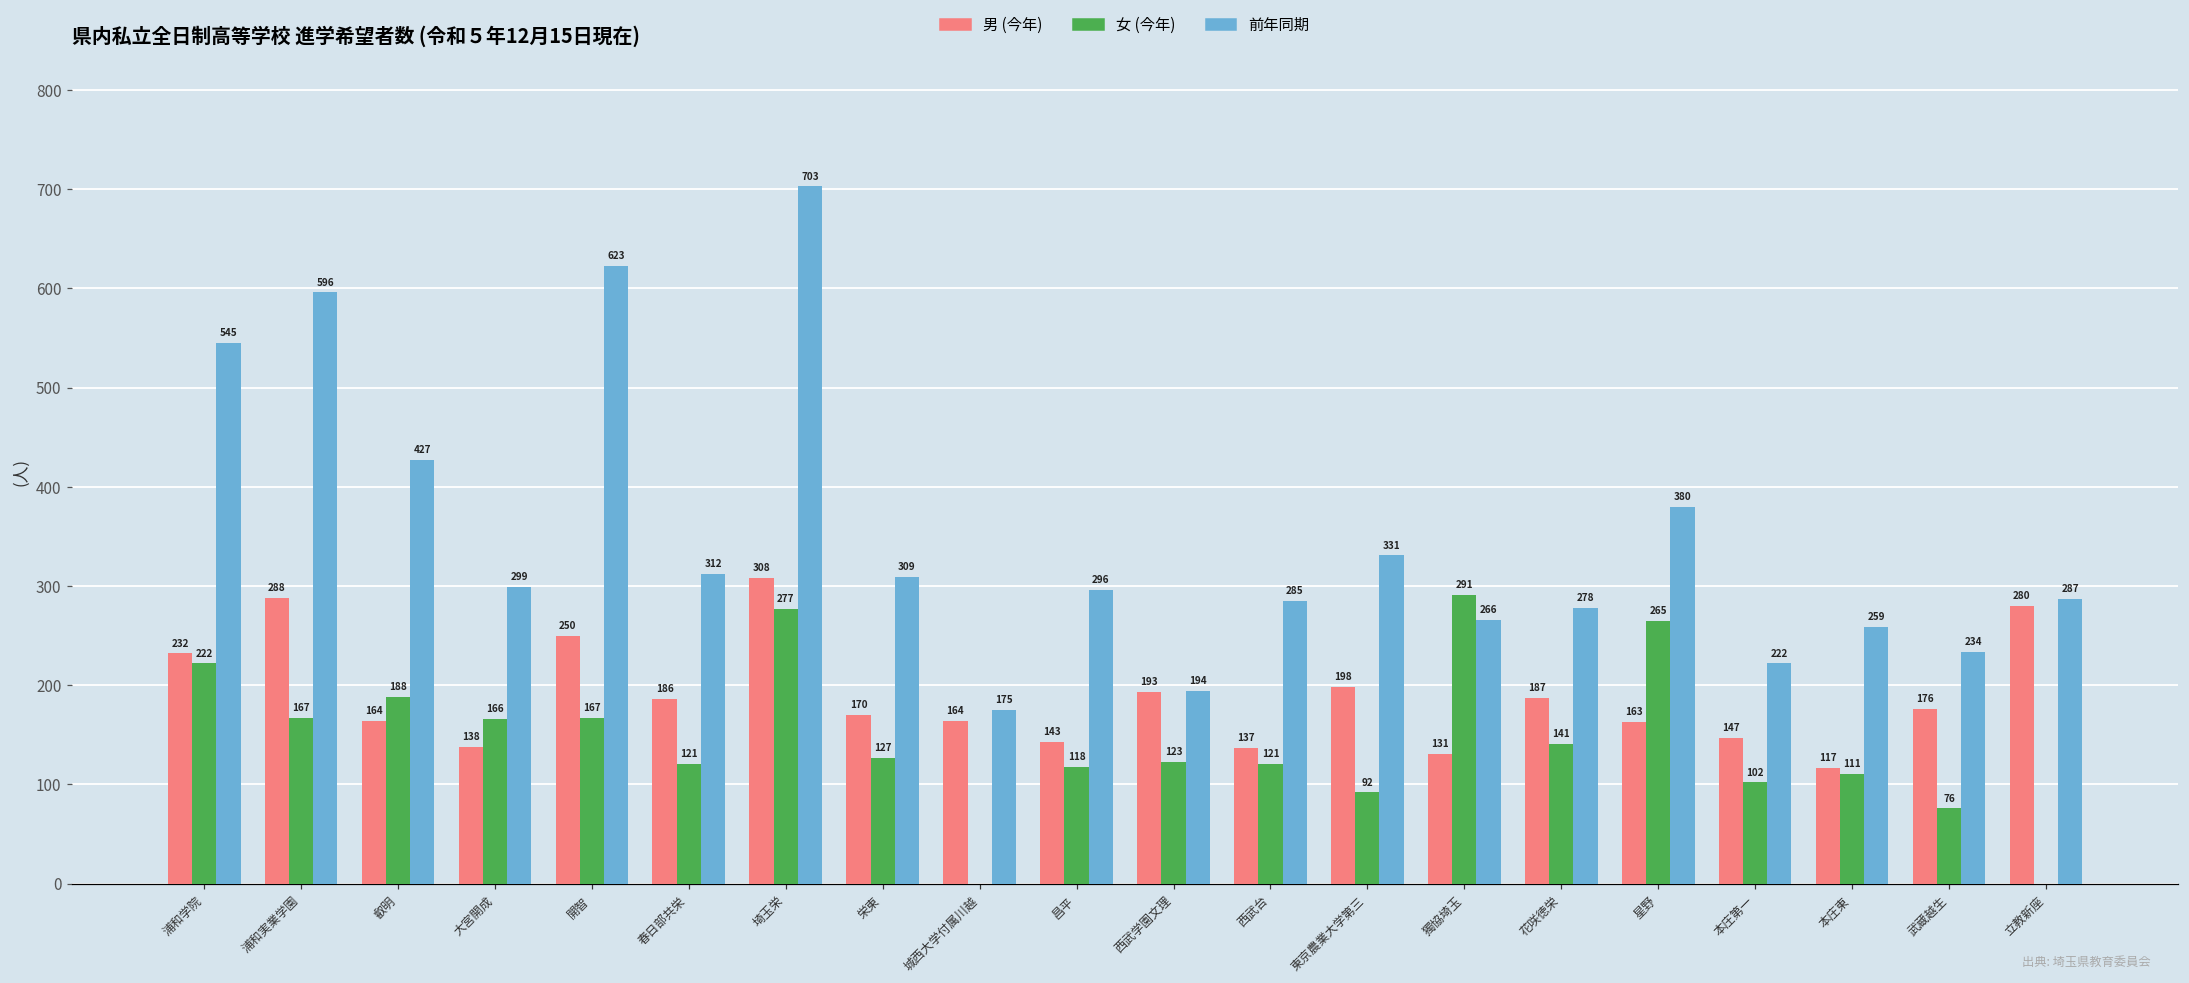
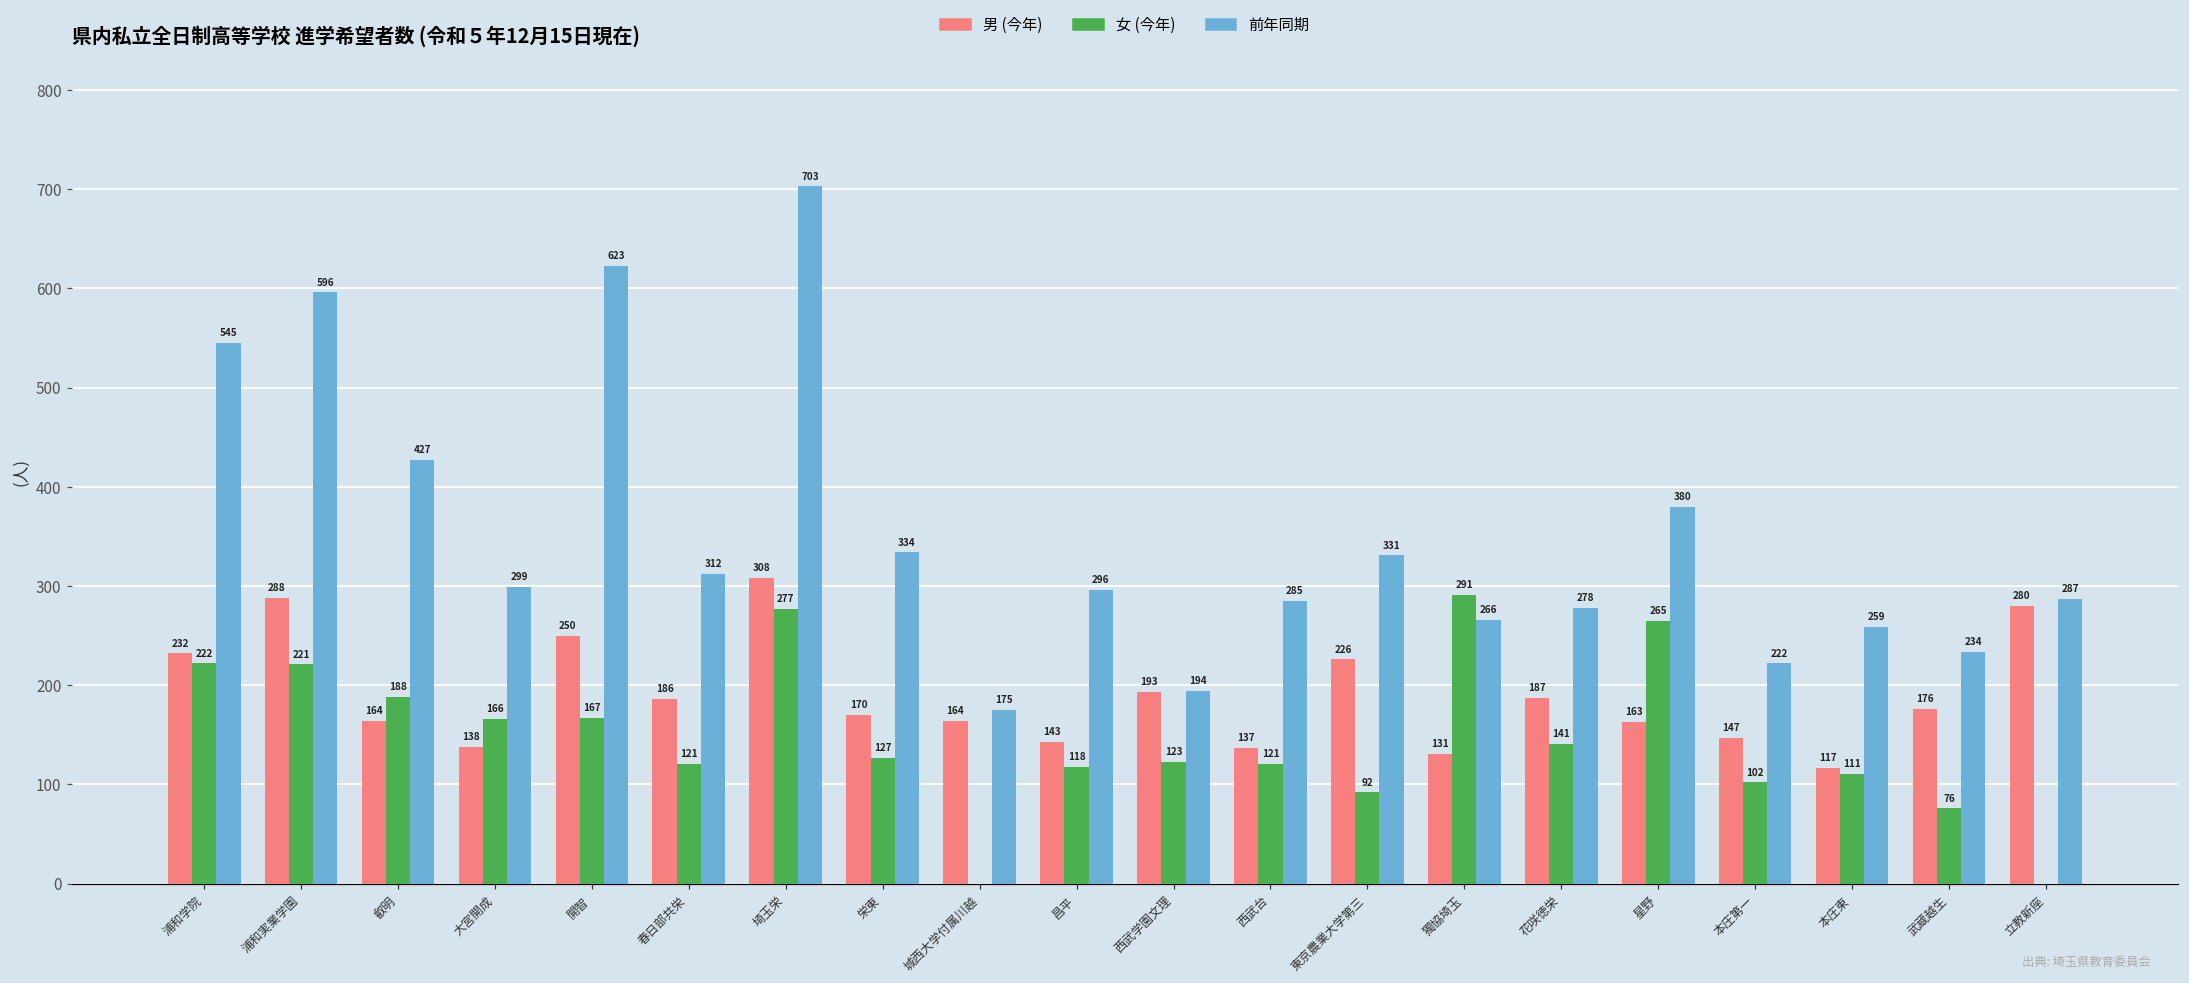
女 (今年), 浦和実業学園: 167 -> 221
前年同期, 栄東: 309 -> 334
男 (今年), 東京農業大学第三: 198 -> 226
